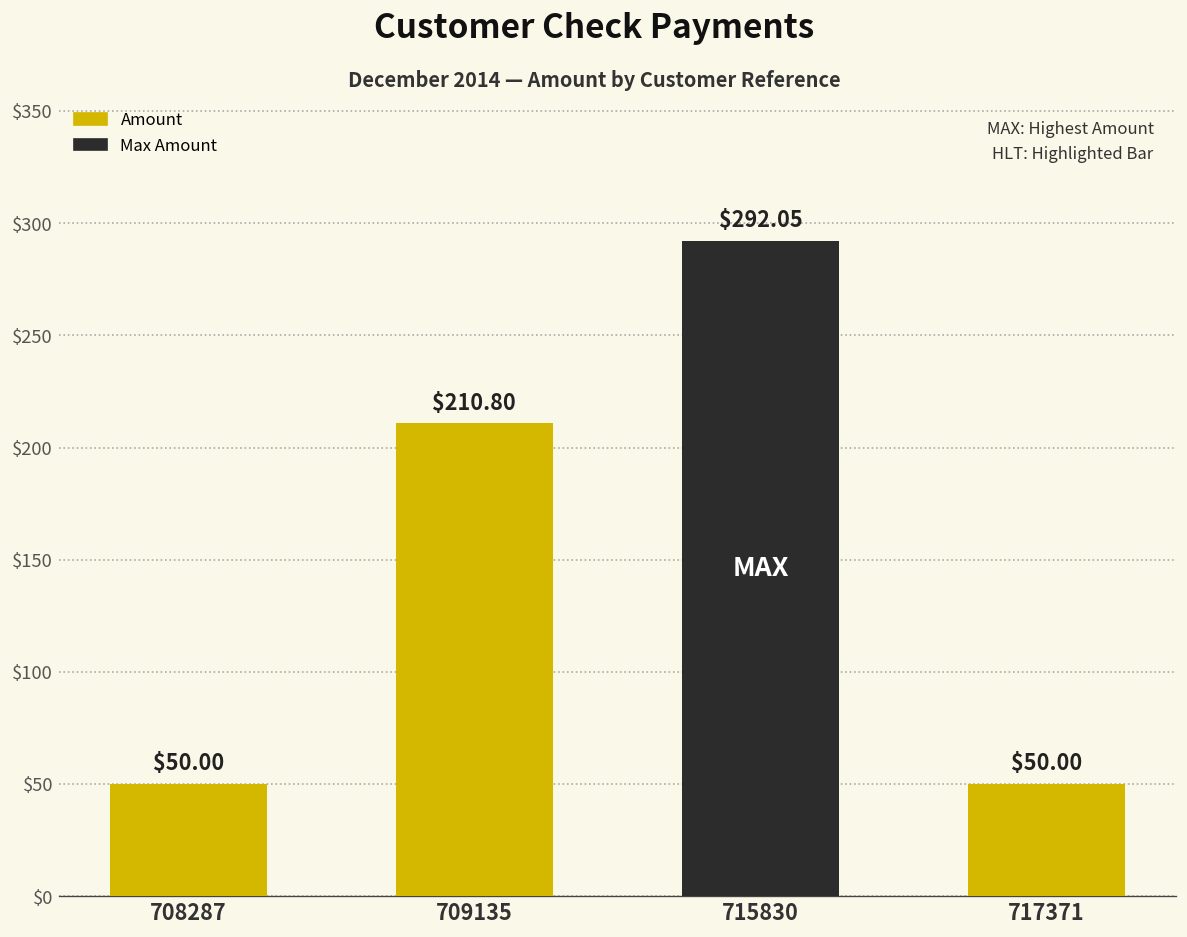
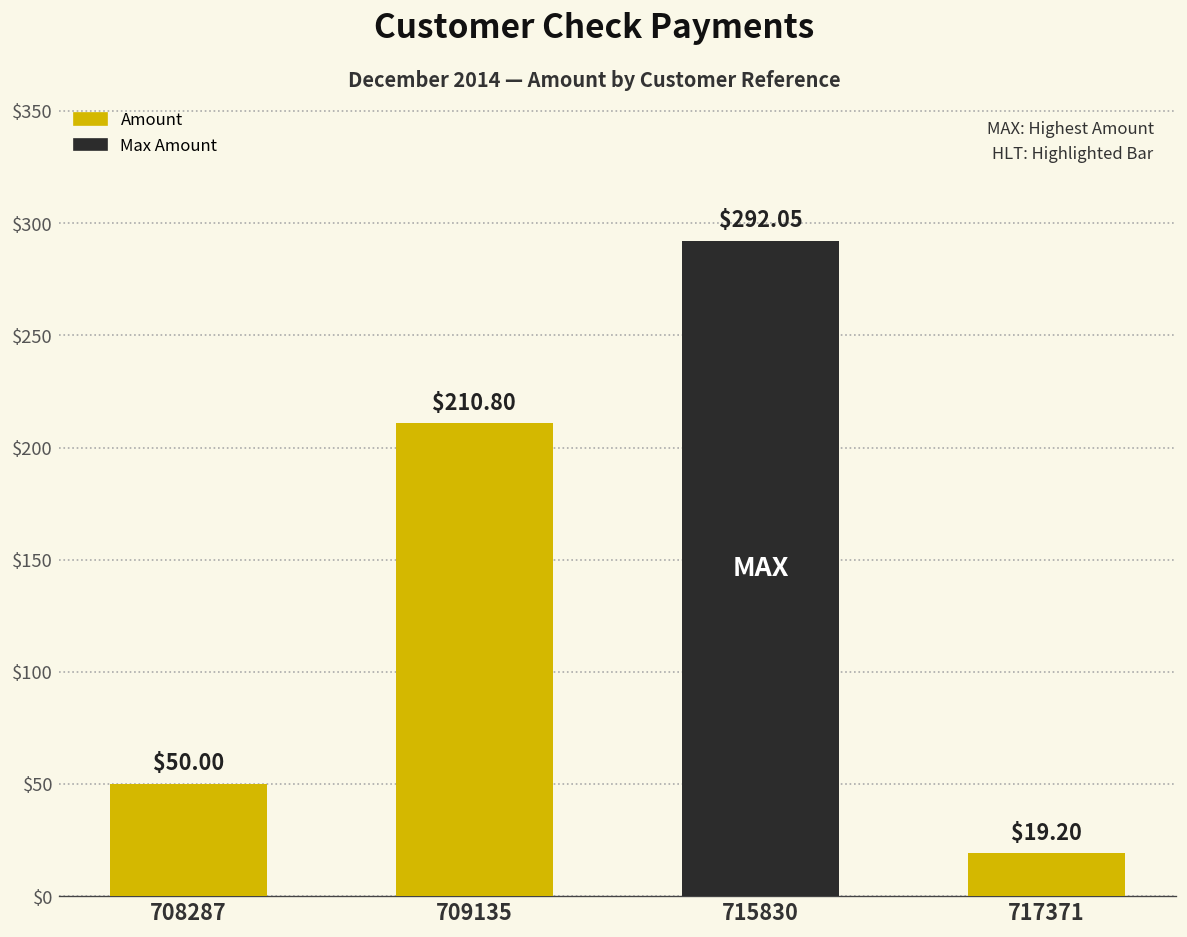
717371: $50.00 -> $19.20
